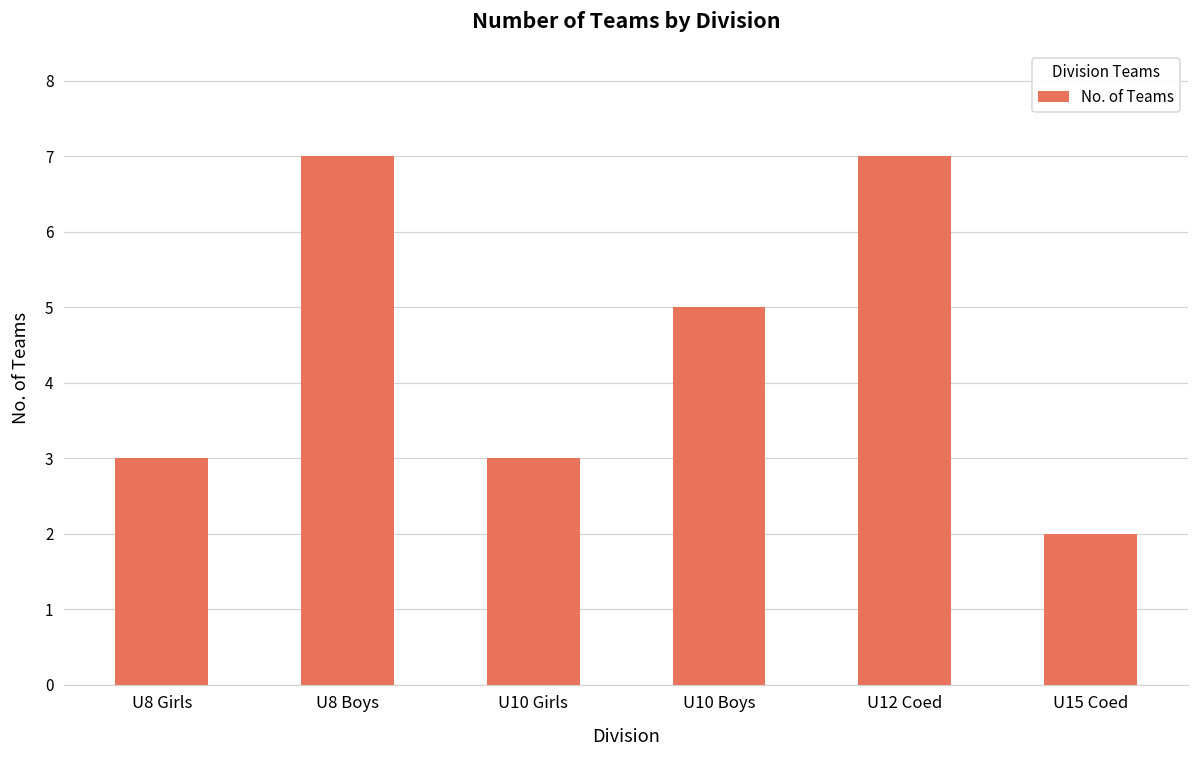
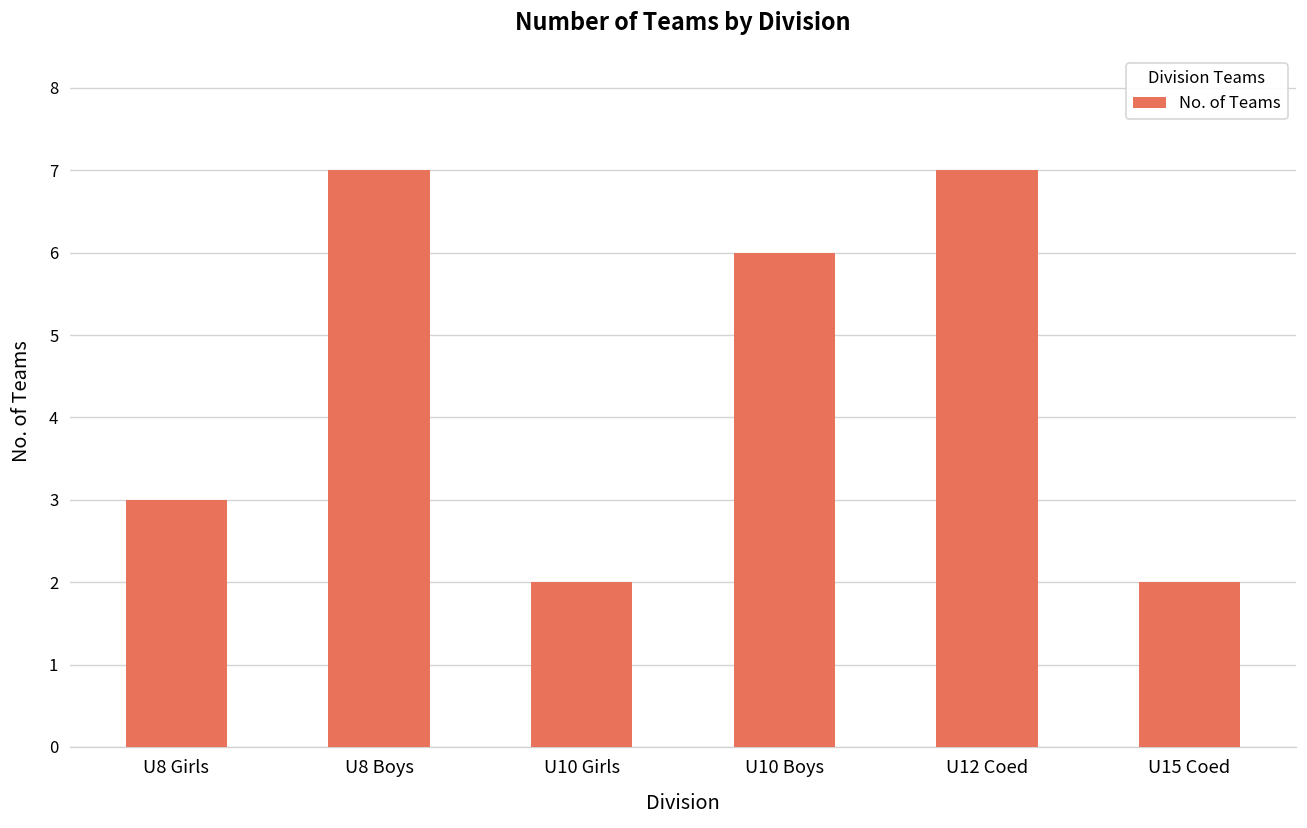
U10 Girls: 3 -> 2
U10 Boys: 5 -> 6
